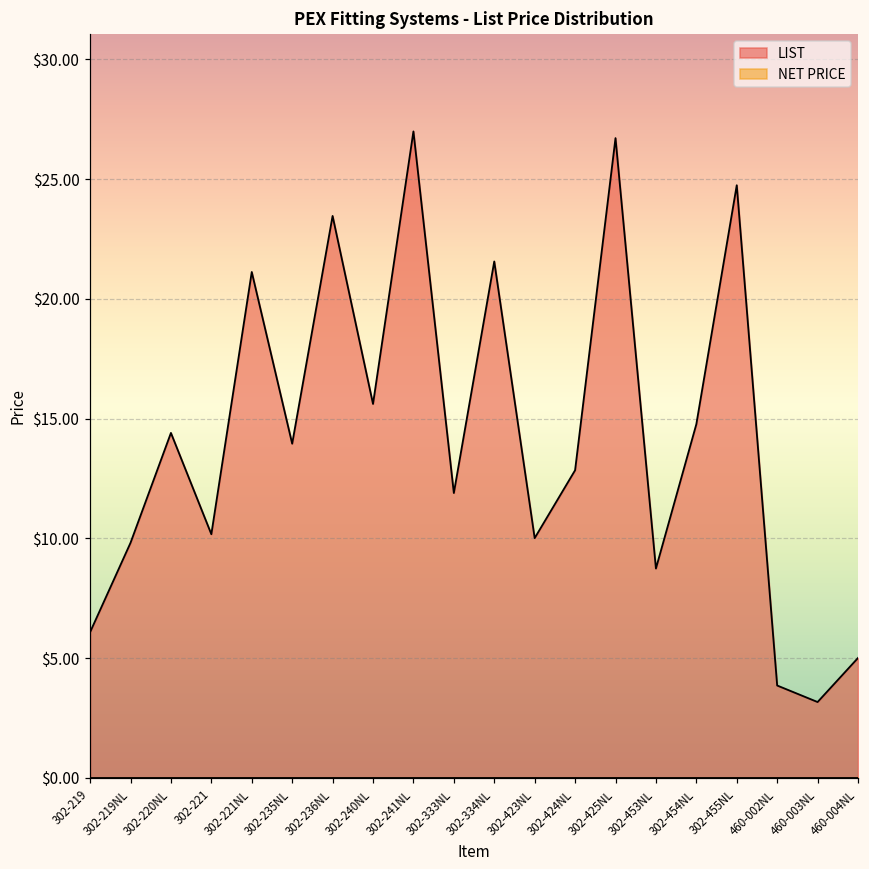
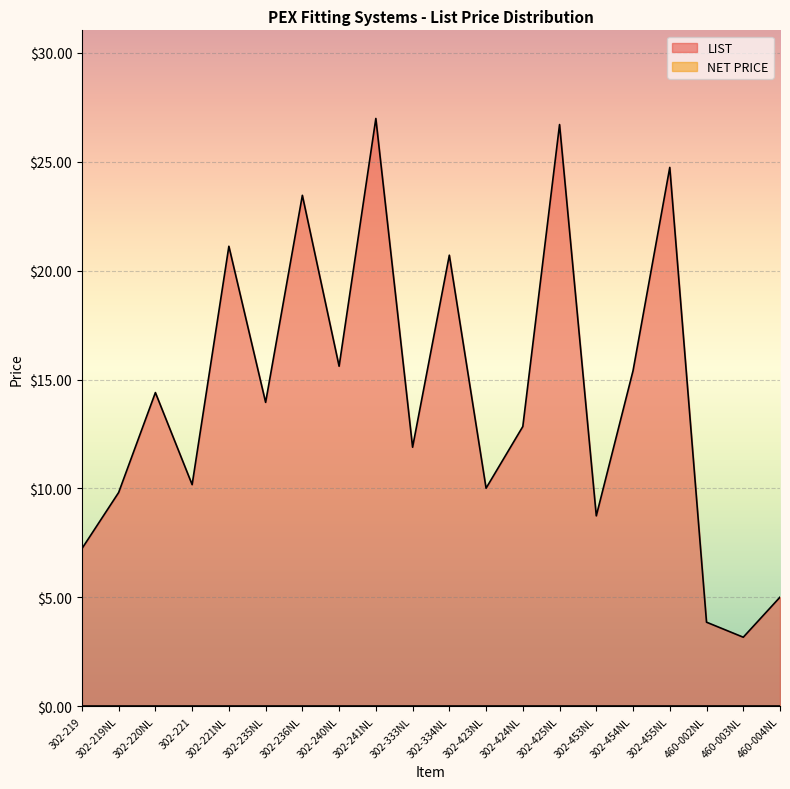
LIST, 302-219: $6.1 -> $7.2
LIST, 302-334NL: $21.6 -> $20.7
LIST, 302-454NL: $14.8 -> $15.4
